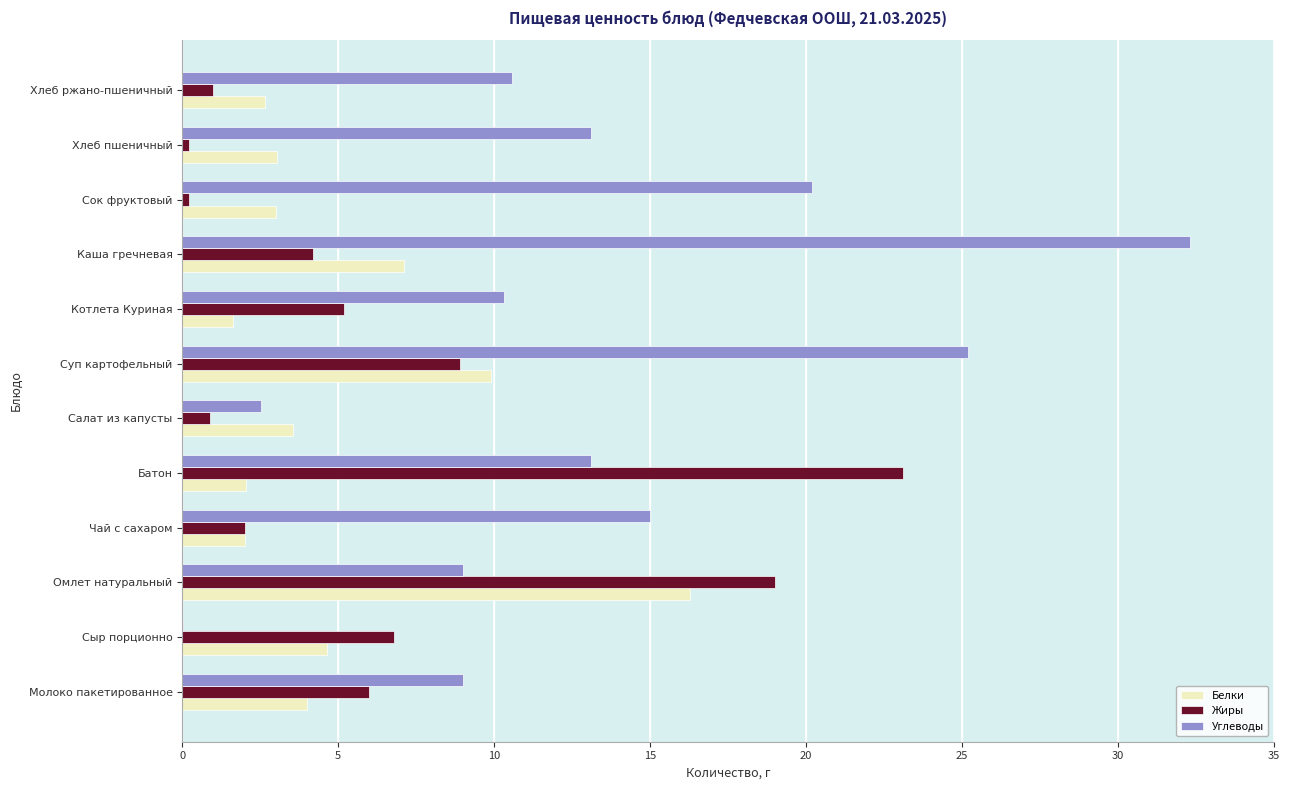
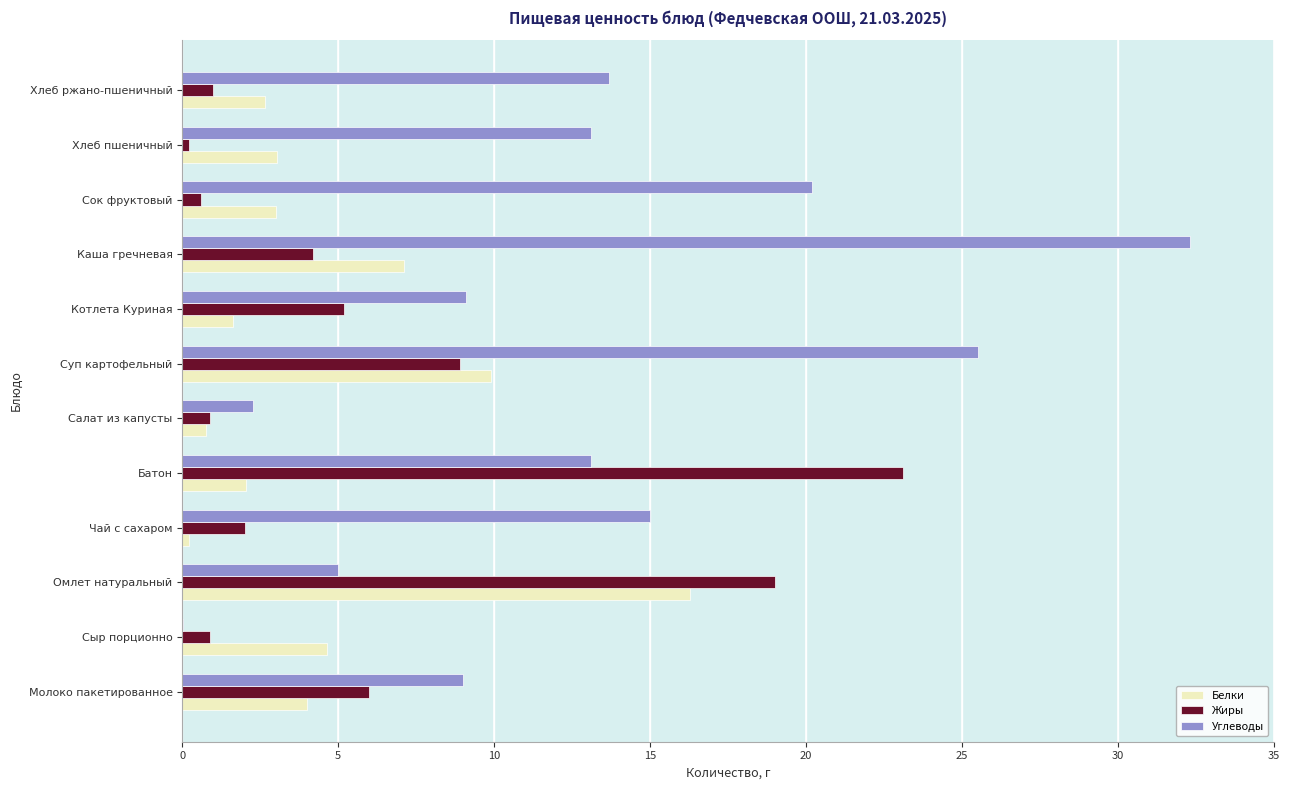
Углеводы, Хлеб ржано-пшеничный: 10.6 -> 13.7
Жиры, Сок фруктовый: 0.2 -> 0.6
Углеводы, Котлета Куриная: 10.3 -> 9.1
Углеводы, Суп картофельный: 25.2 -> 25.5
Углеводы, Салат из капусты: 2.5 -> 2.3
Белки, Салат из капусты: 3.6 -> 0.8
Белки, Чай с сахаром: 2.0 -> 0.2
Углеводы, Омлет натуральный: 9 -> 5
Жиры, Сыр порционно: 6.8 -> 0.9
